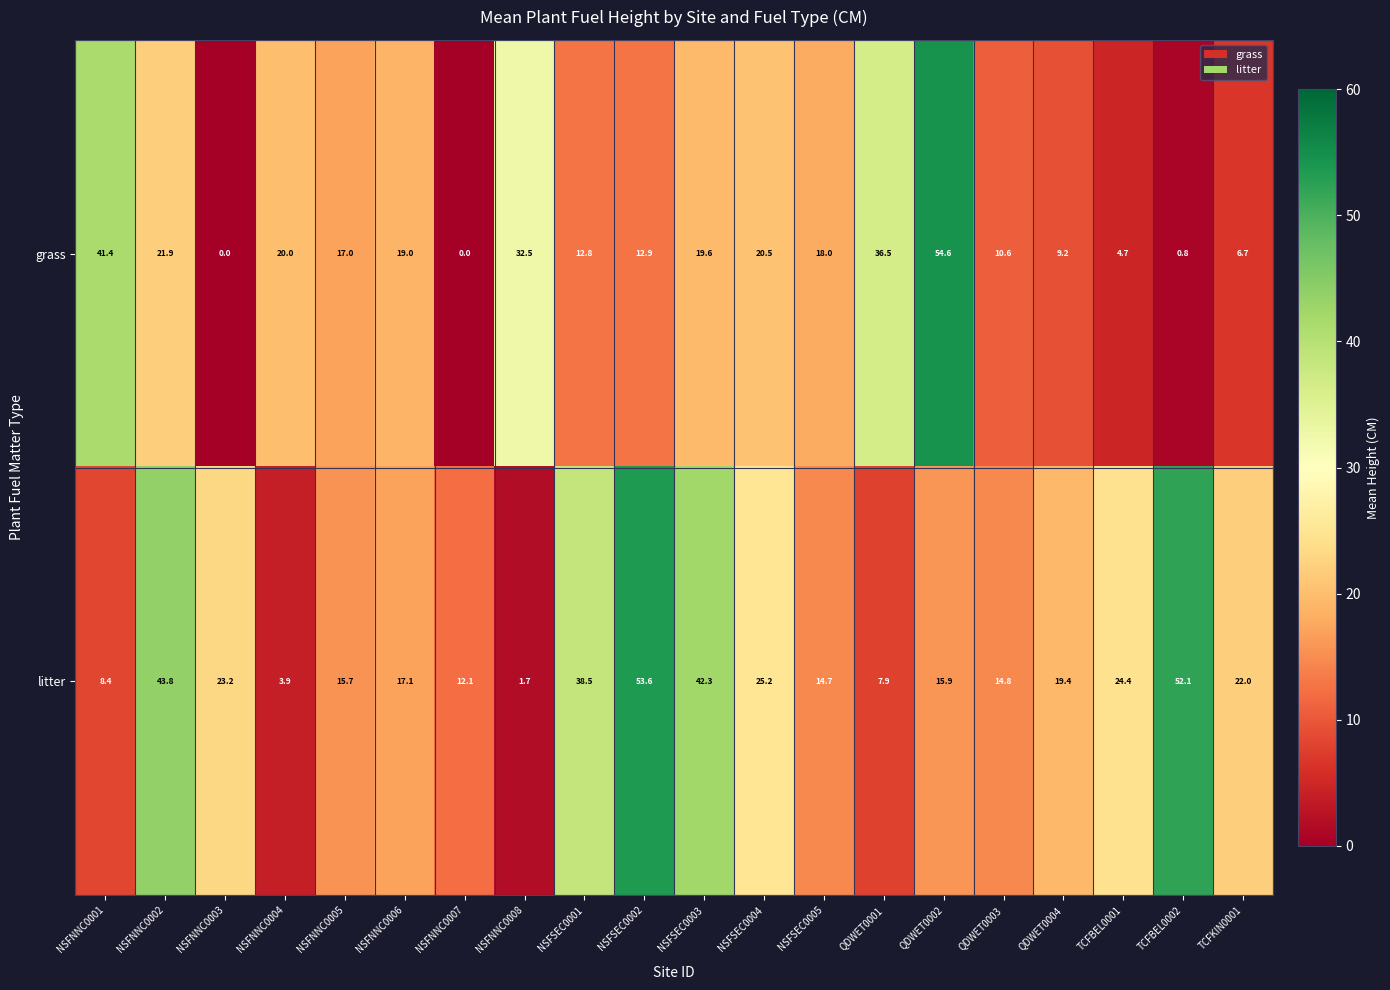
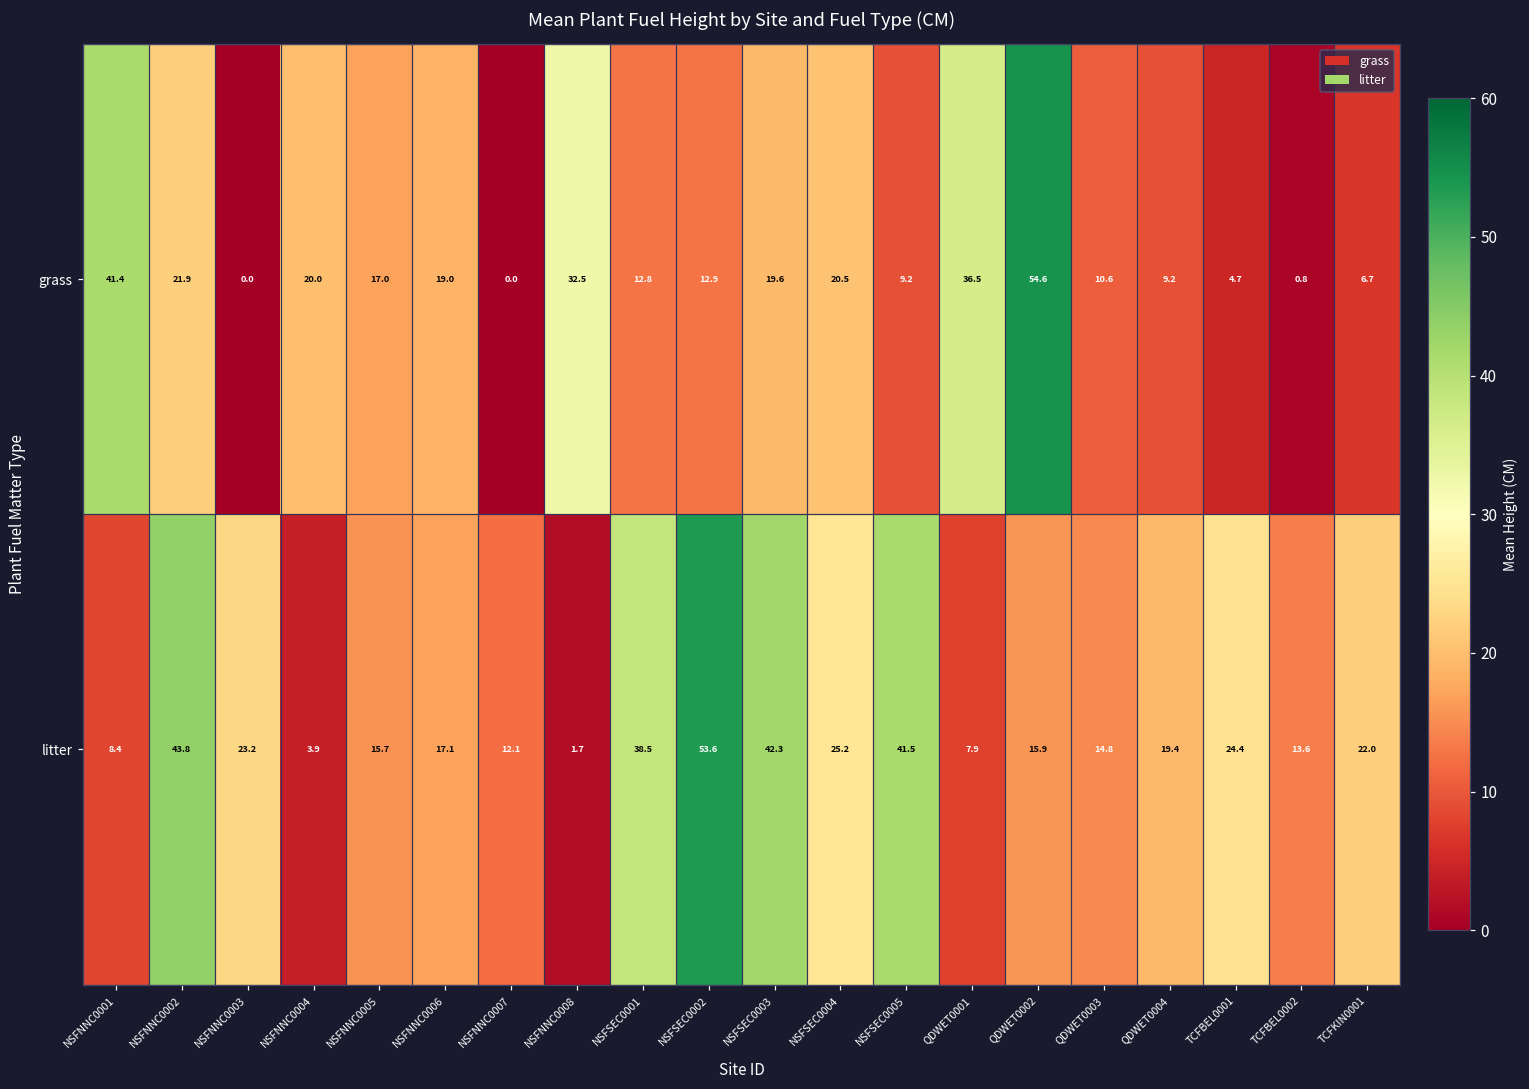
grass, NSFSEC0005: 18.0 -> 9.2
litter, NSFSEC0005: 14.7 -> 41.5
litter, TCFBEL0002: 52.1 -> 13.6
